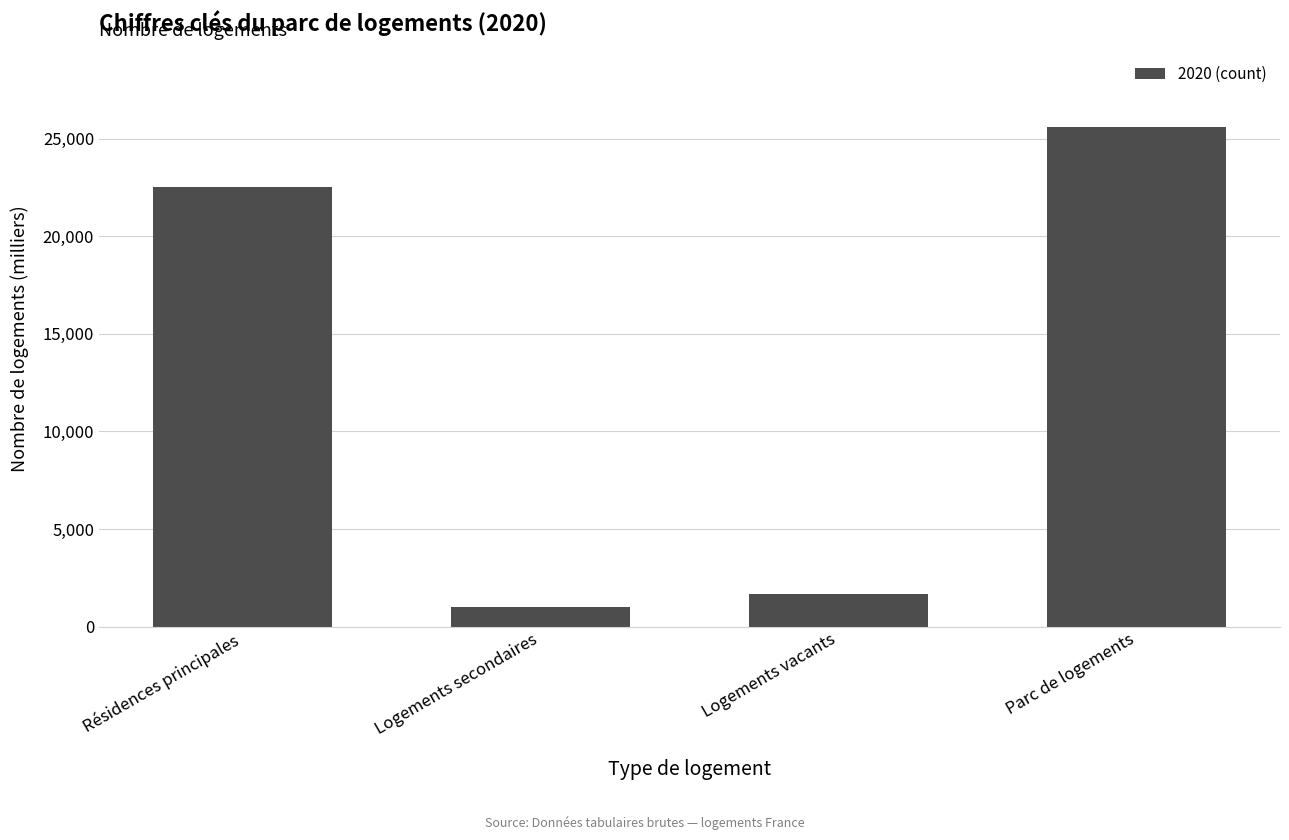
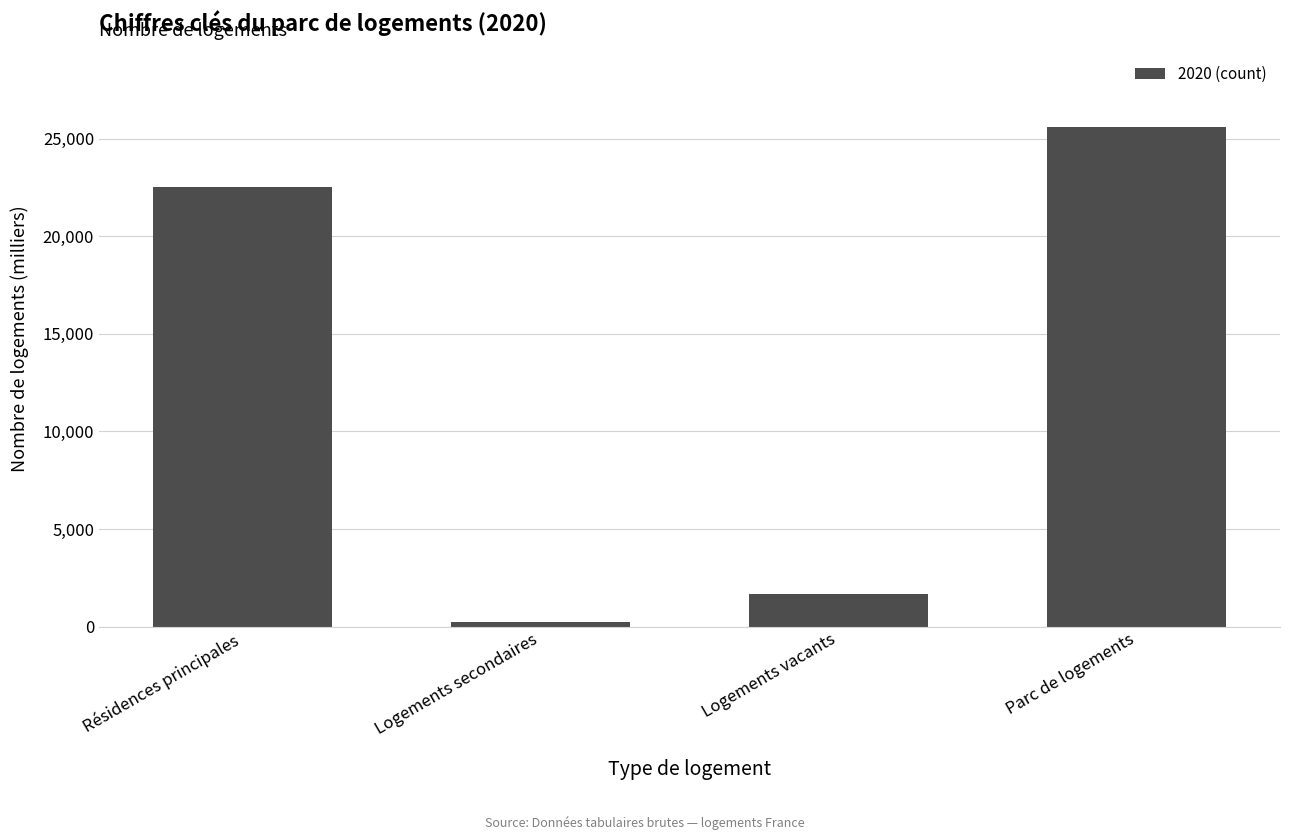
Logements secondaires: 1,000 -> 200
